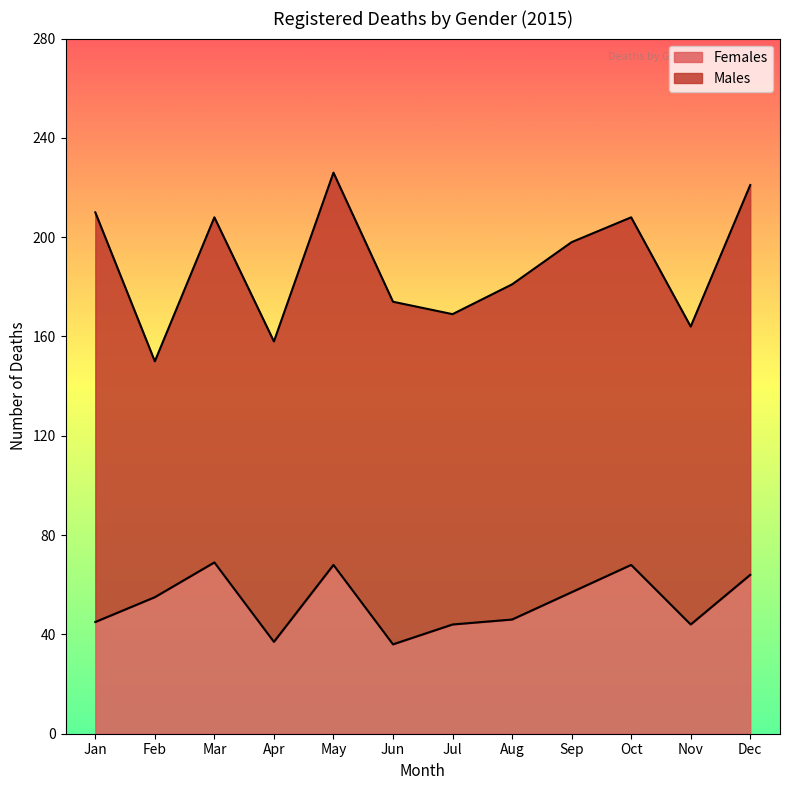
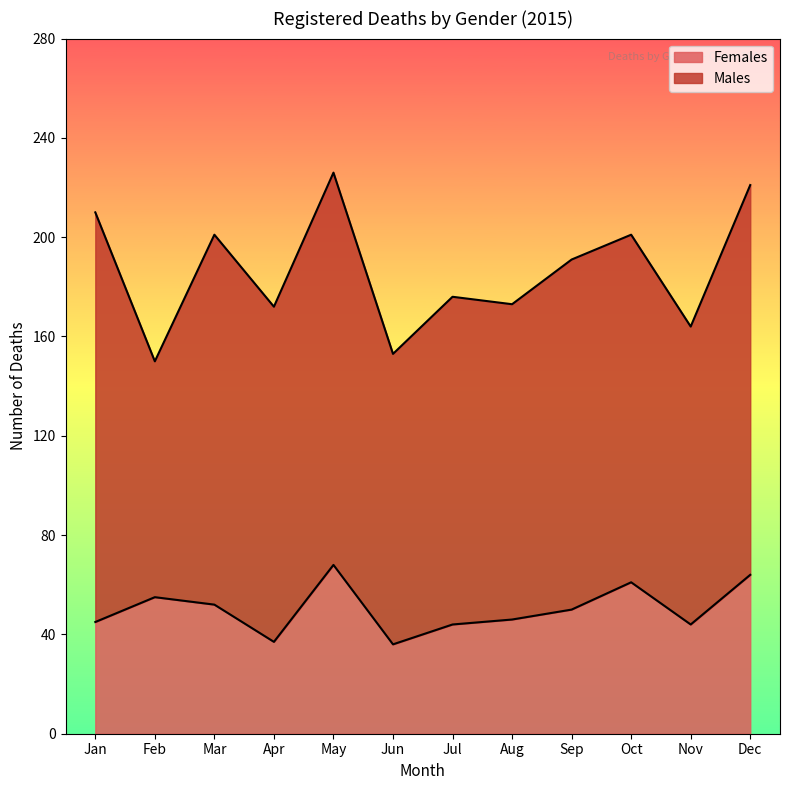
Females, Mar: 69 -> 52
Males, Mar: 139 -> 149
Males, Apr: 121 -> 135
Males, Jun: 138 -> 117
Males, Jul: 125 -> 132
Males, Aug: 135 -> 127
Females, Sep: 57 -> 50
Females, Oct: 68 -> 61
